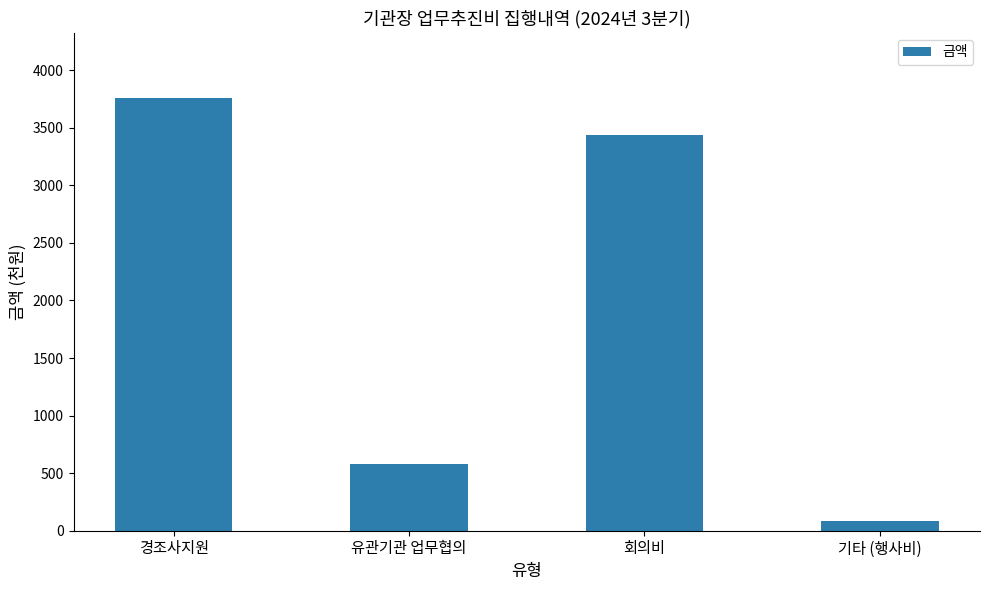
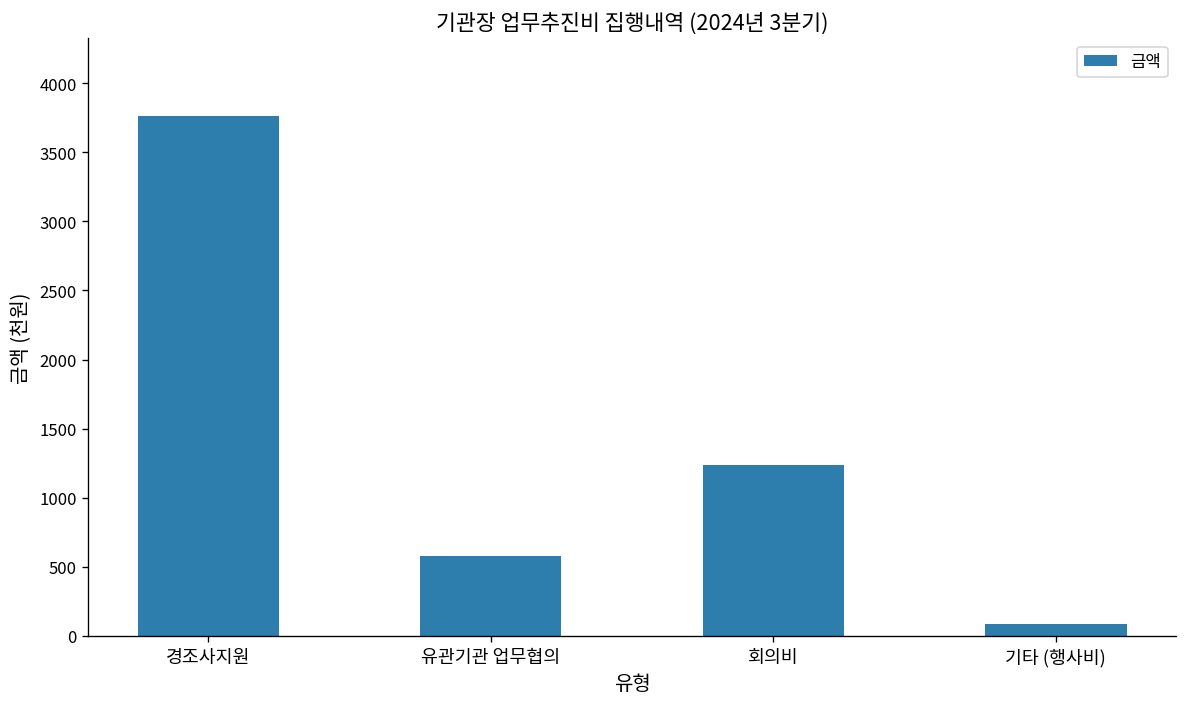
회의비: 3440 -> 1240
